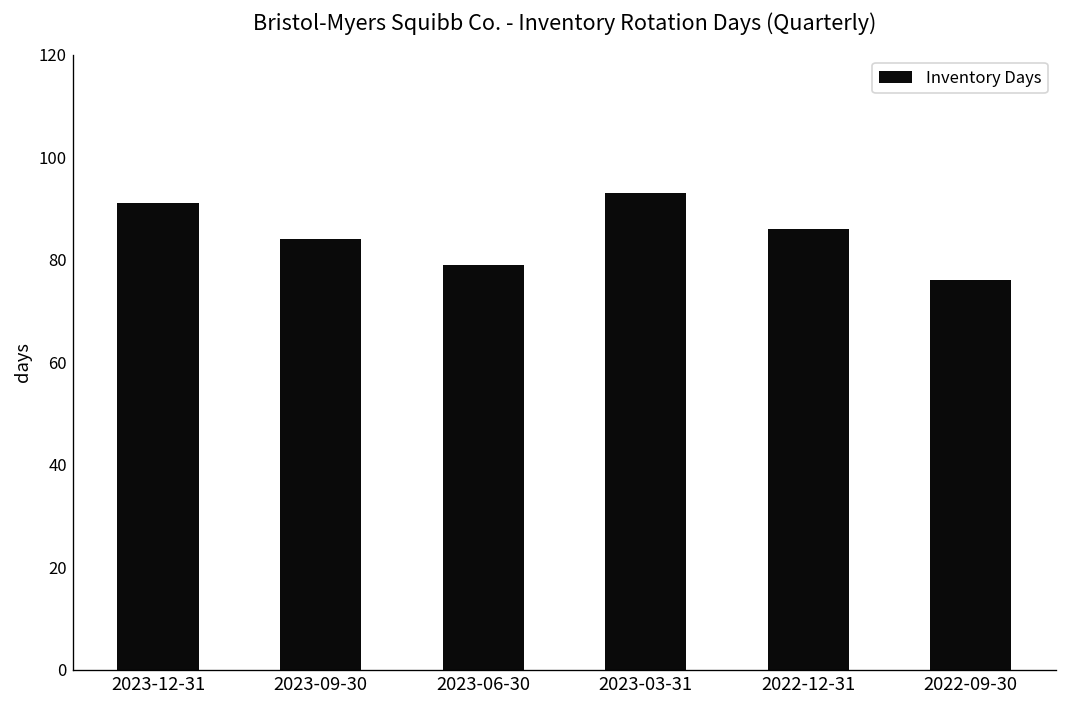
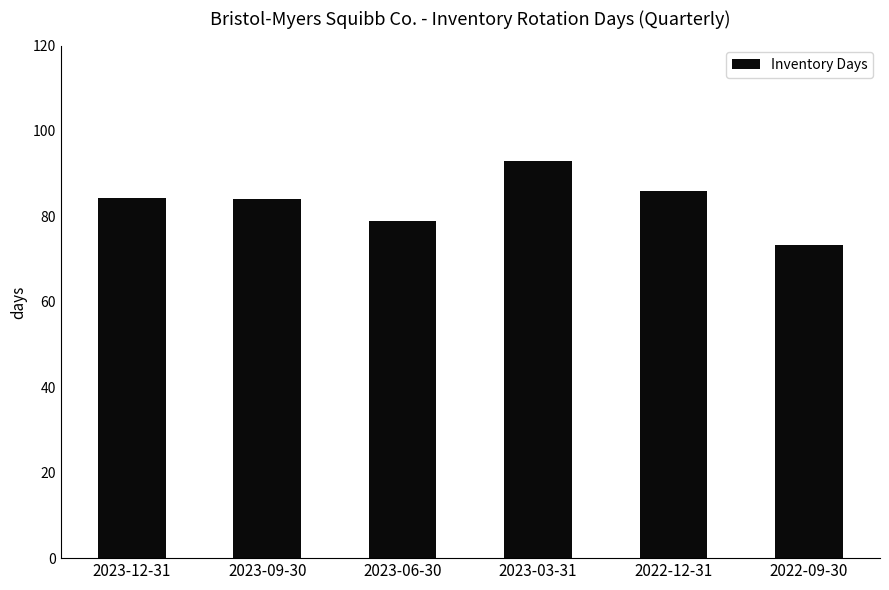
2023-12-31: 91 -> 84
2022-09-30: 76 -> 73
